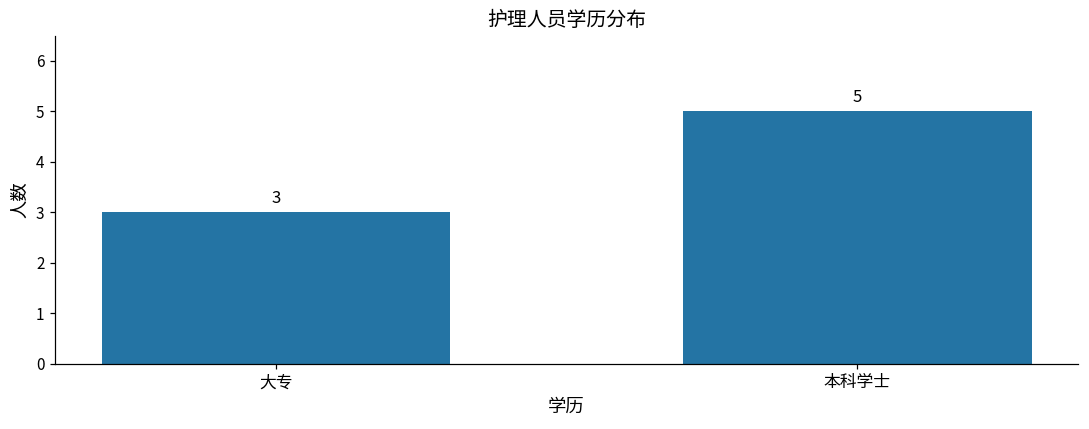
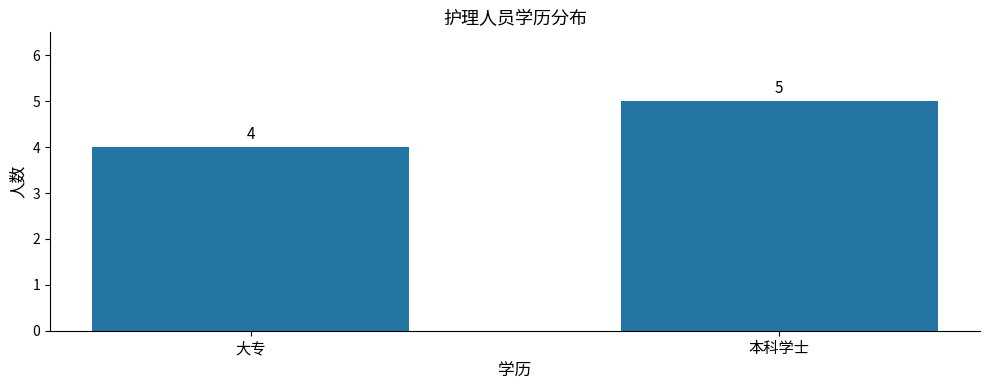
大专: 3 -> 4
